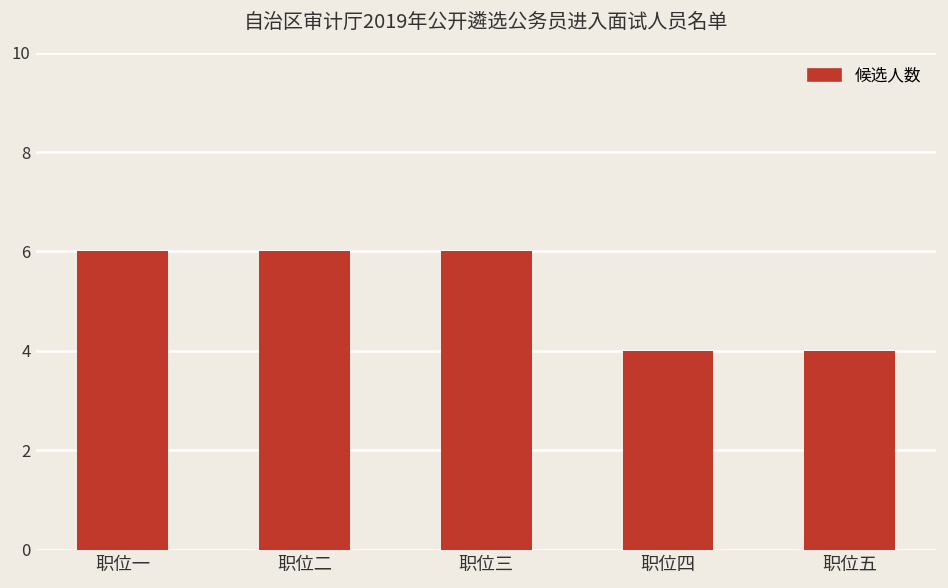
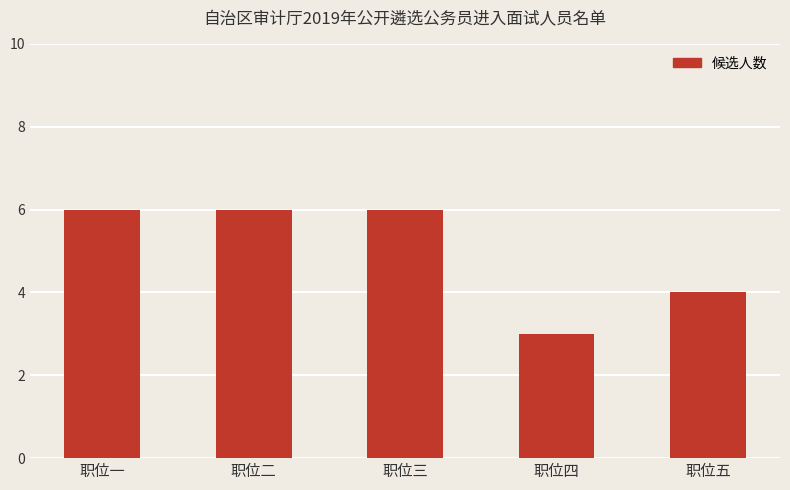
职位四: 4 -> 3
